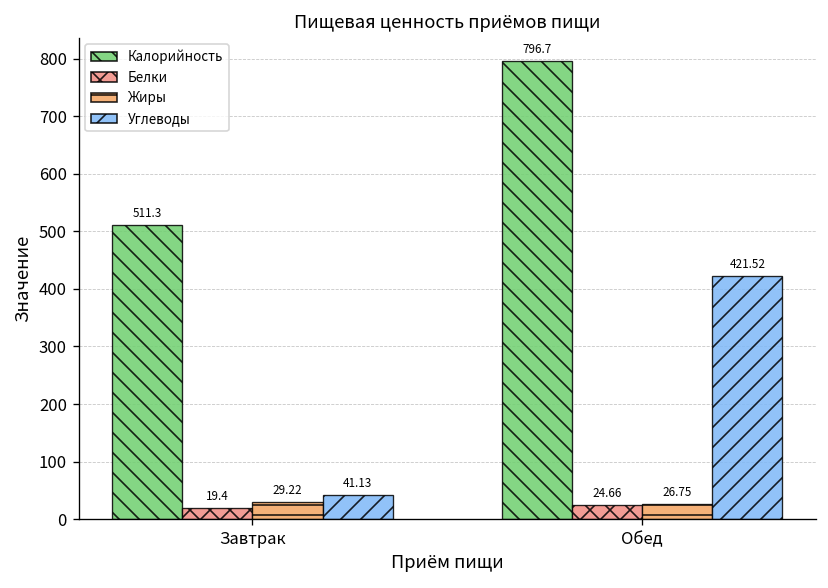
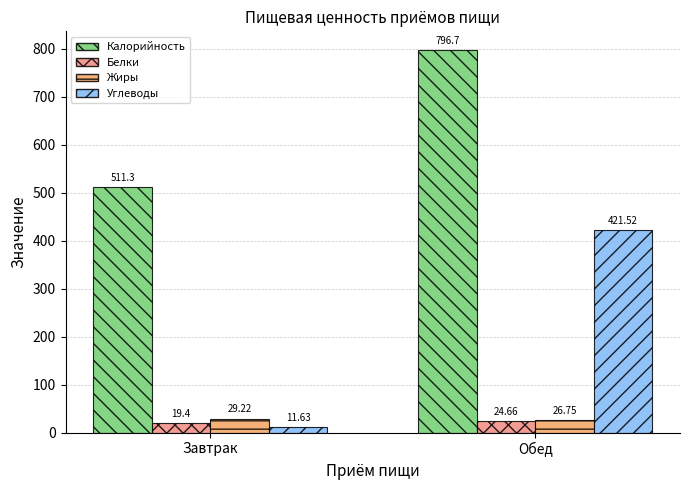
Углеводы, Завтрак: 41.13 -> 11.63
